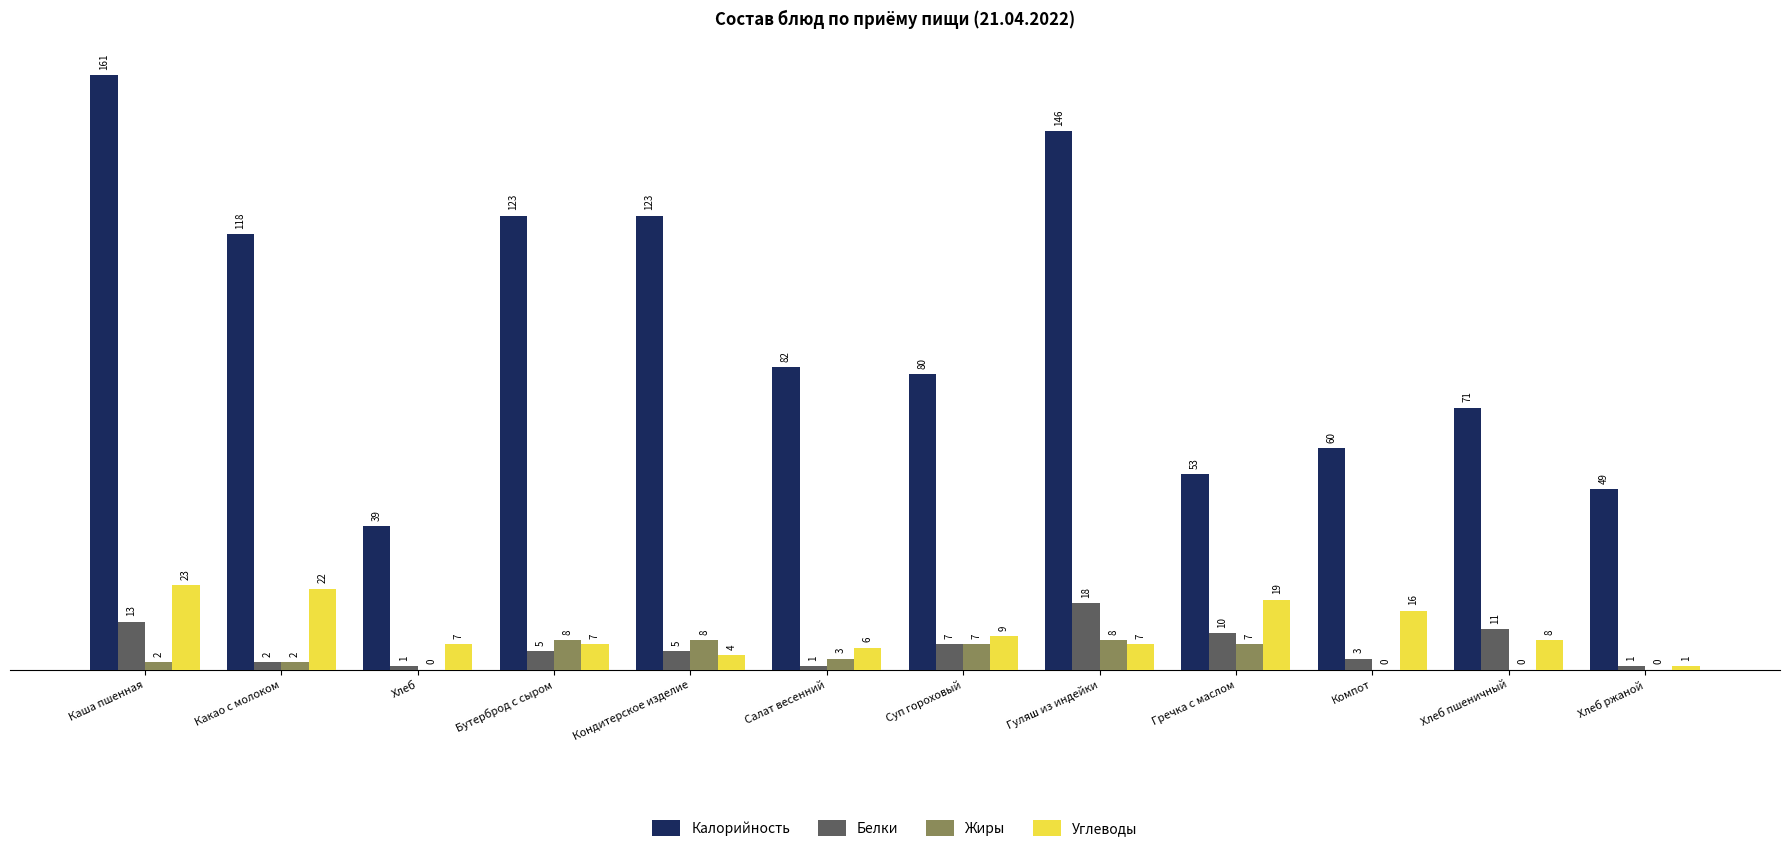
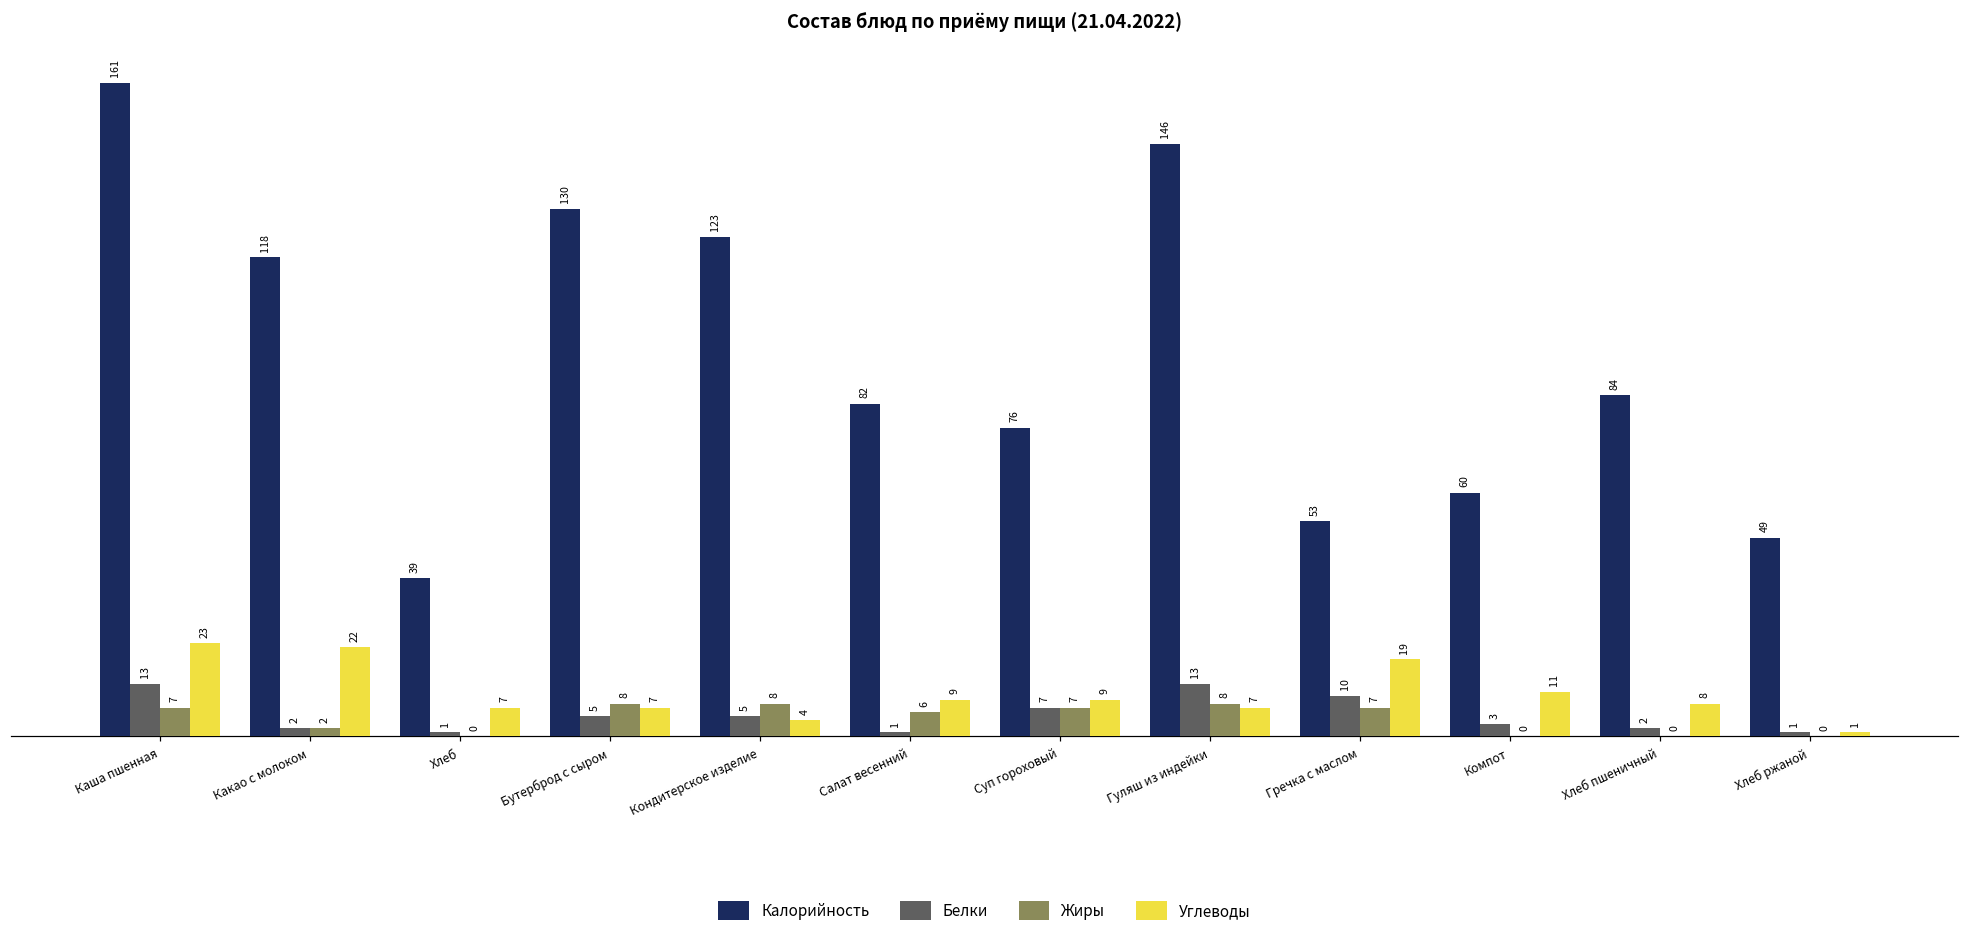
Жиры, Каша пшенная: 2 -> 7
Калорийность, Бутерброд с сыром: 123 -> 130
Жиры, Салат весенний: 3 -> 6
Углеводы, Салат весенний: 6 -> 9
Калорийность, Суп гороховый: 80 -> 76
Белки, Гуляш из индейки: 18 -> 13
Углеводы, Компот: 16 -> 11
Калорийность, Хлеб пшеничный: 71 -> 84
Белки, Хлеб пшеничный: 11 -> 2
